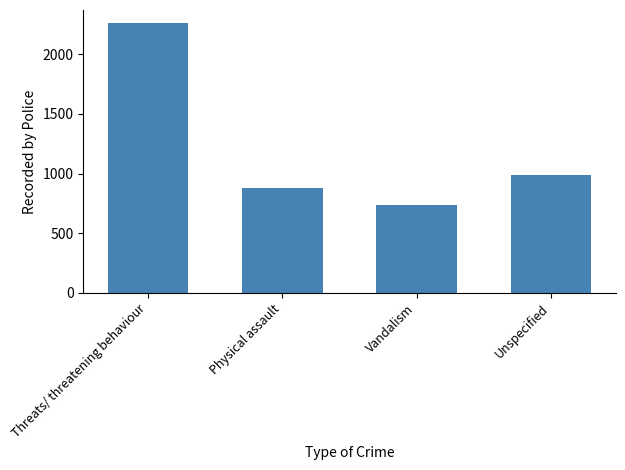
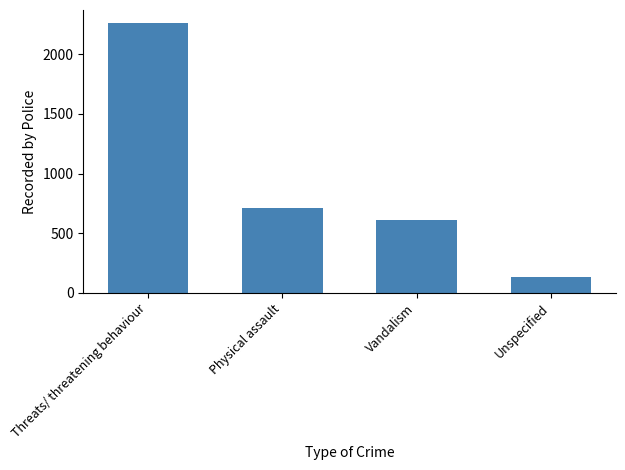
Physical assault: 880 -> 710
Vandalism: 740 -> 610
Unspecified: 990 -> 140
